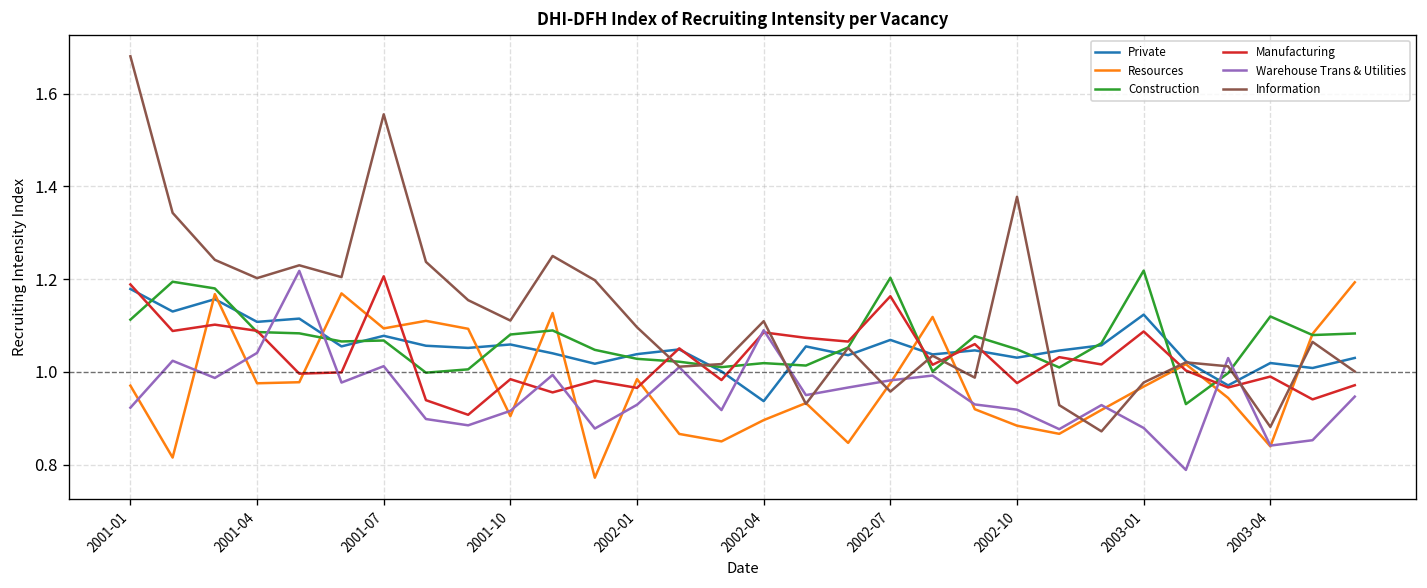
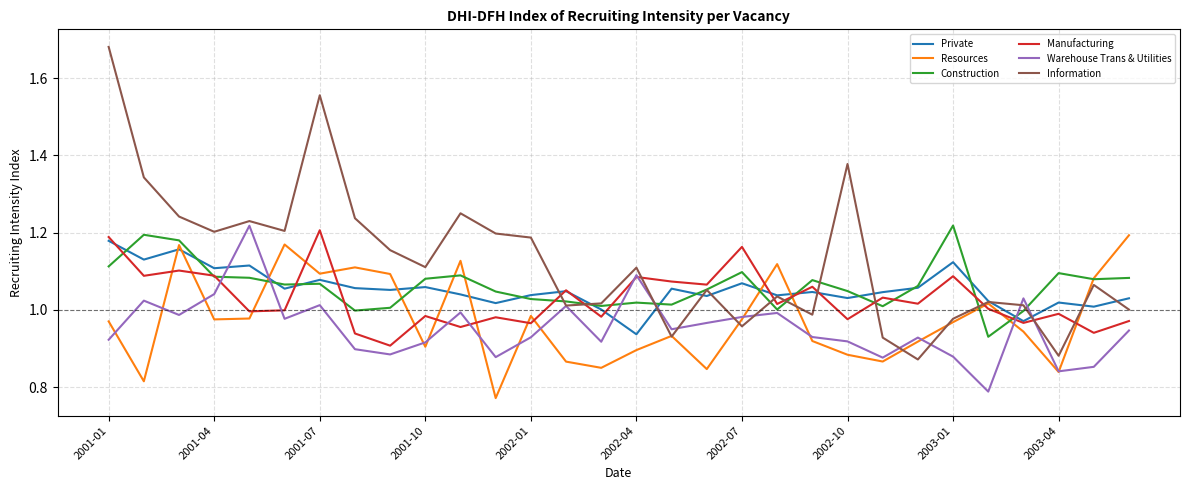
Information, 2002-01: 1.10 -> 1.19
Construction, 2002-07: 1.20 -> 1.10
Construction, 2003-04: 1.12 -> 1.10
